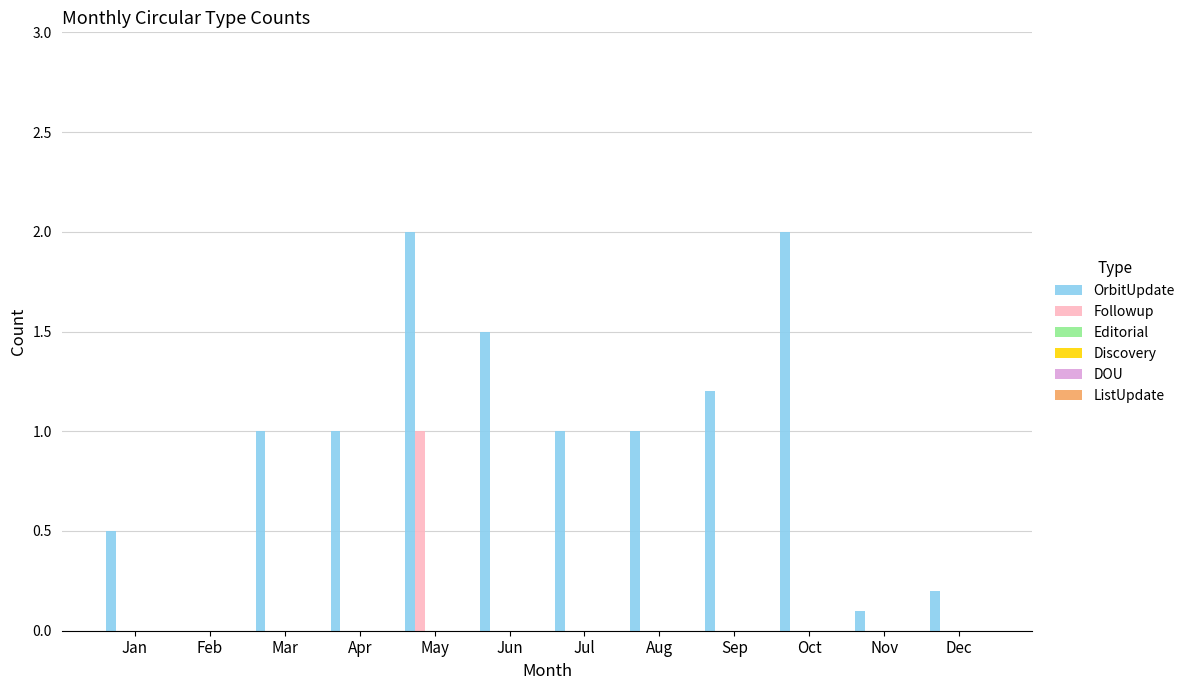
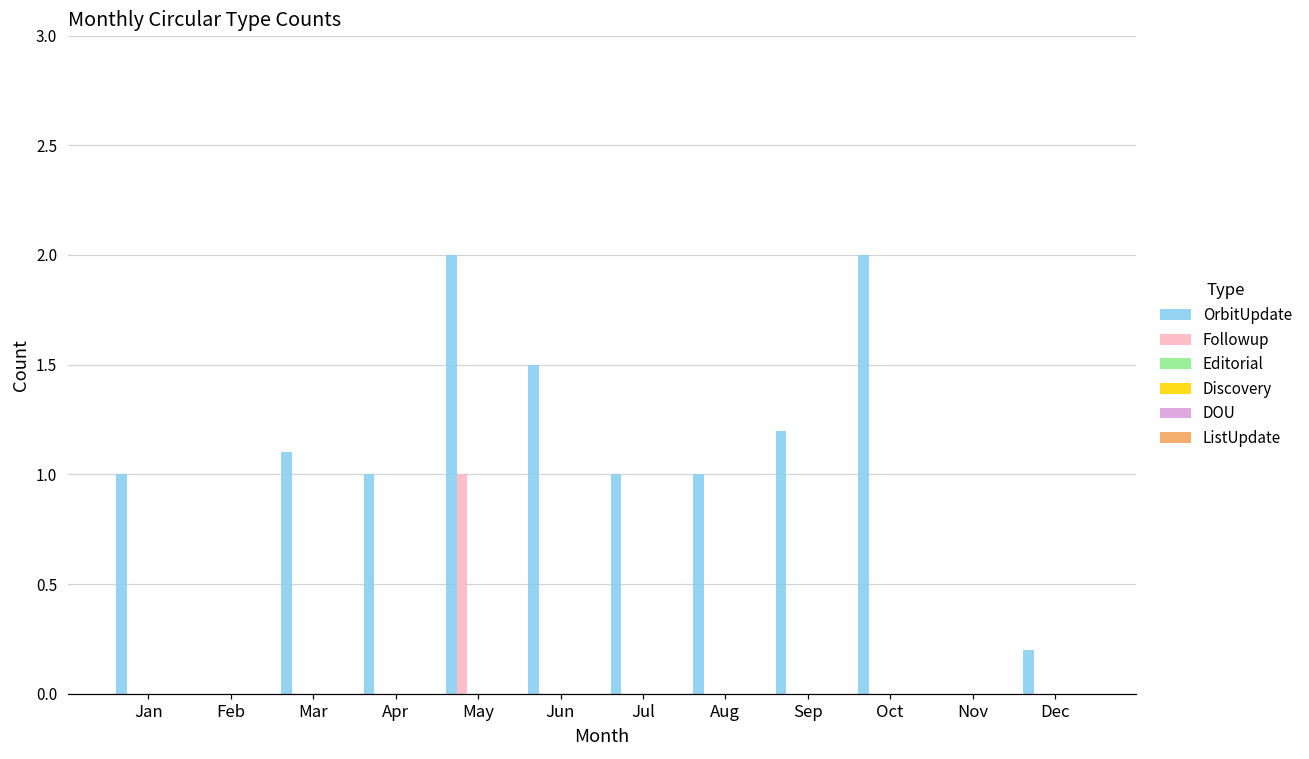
OrbitUpdate, Jan: 0.5 -> 1.0
OrbitUpdate, Mar: 1.0 -> 1.1
OrbitUpdate, Nov: 0.1 -> 0.0
